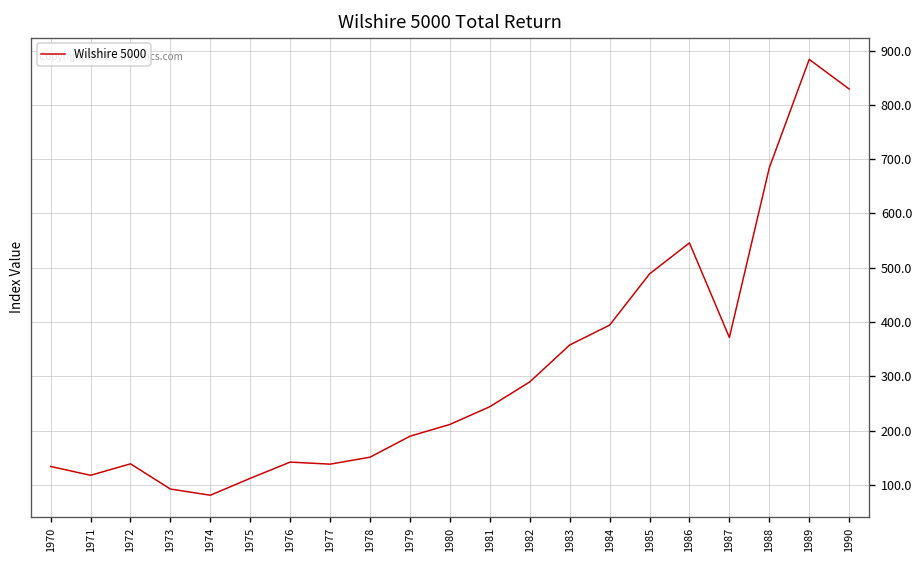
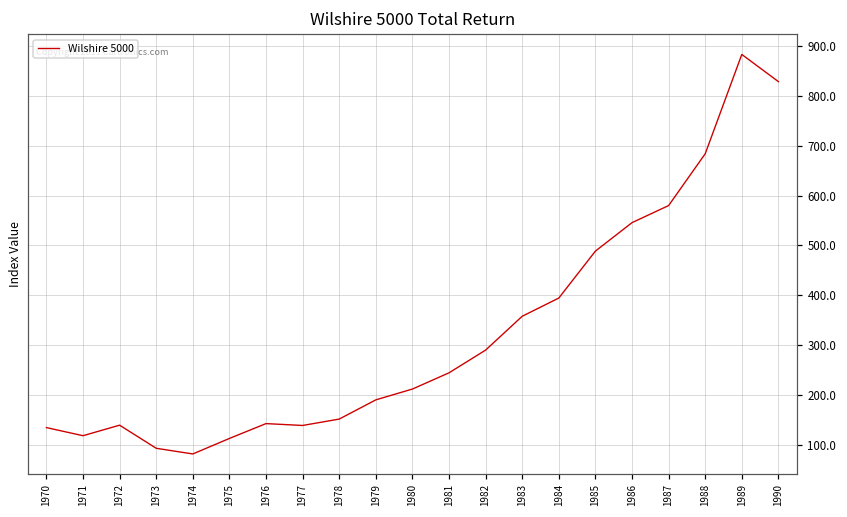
1987: 370 -> 580
